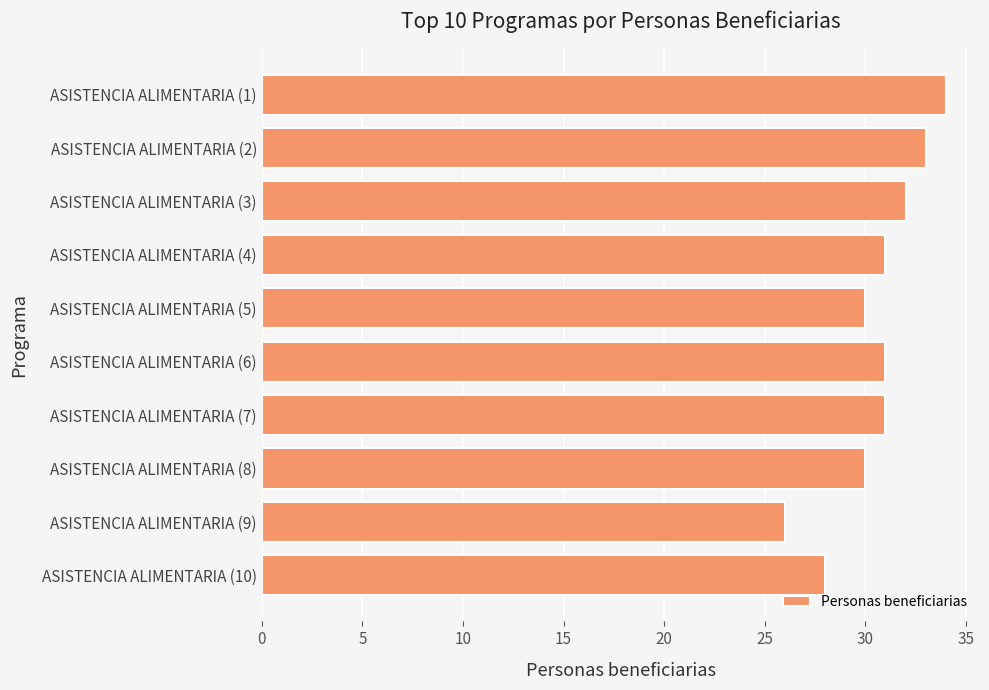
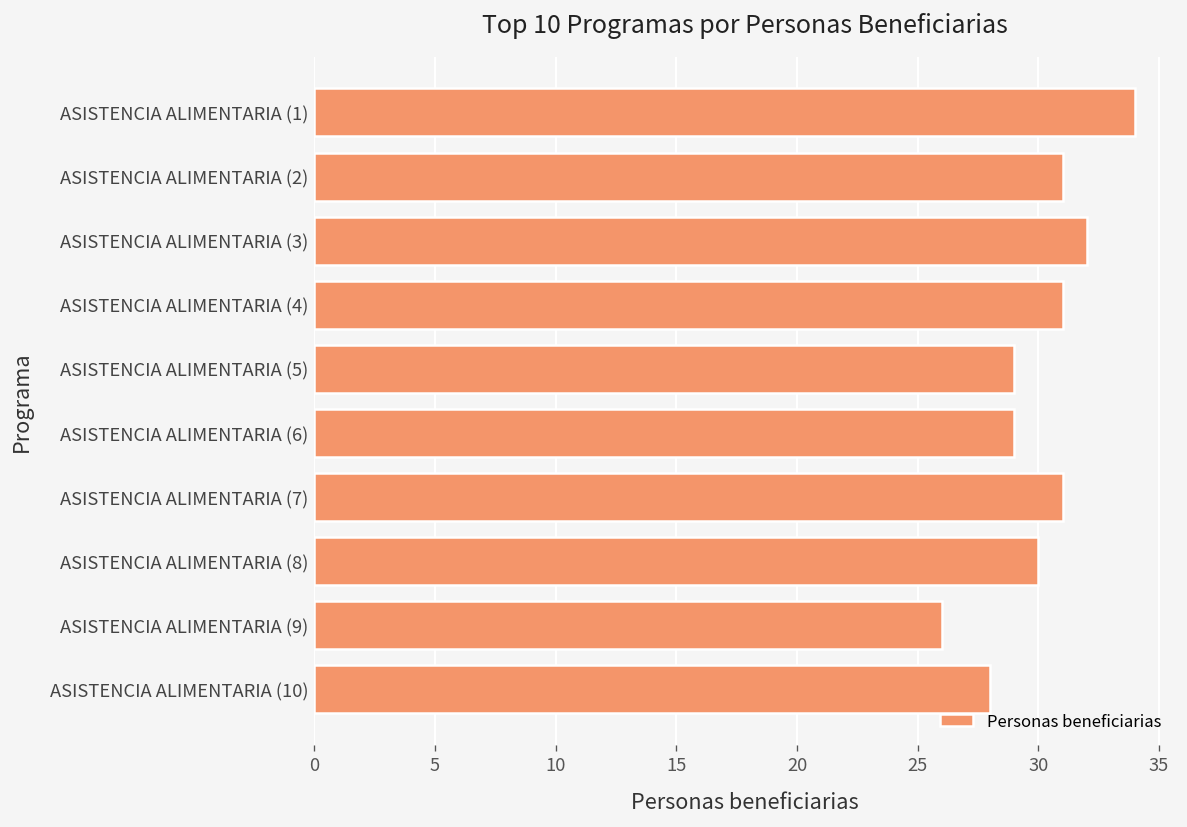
ASISTENCIA ALIMENTARIA (2): 33 -> 31
ASISTENCIA ALIMENTARIA (5): 30 -> 29
ASISTENCIA ALIMENTARIA (6): 31 -> 29
